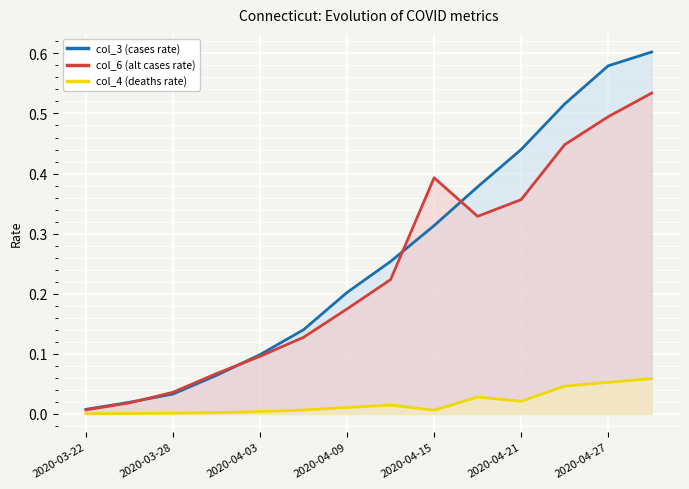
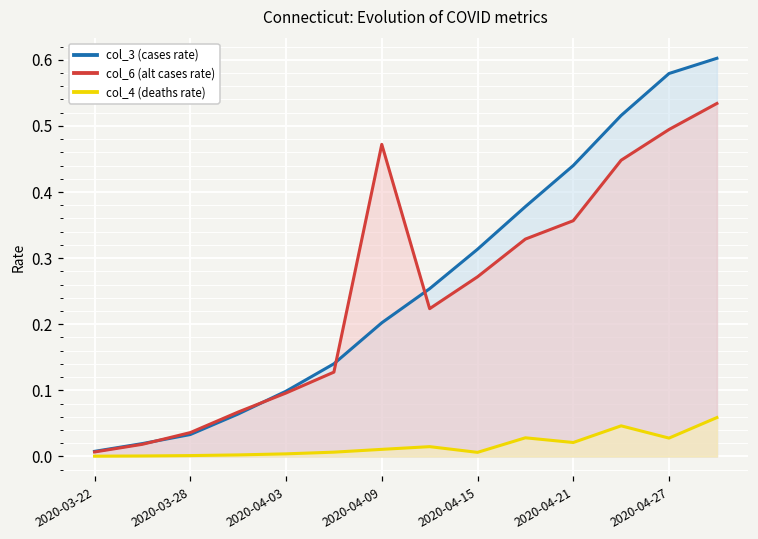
col_6 (alt cases rate), 2020-04-09: 0.17 -> 0.47
col_6 (alt cases rate), 2020-04-15: 0.39 -> 0.27
col_4 (deaths rate), 2020-04-27: 0.05 -> 0.03
